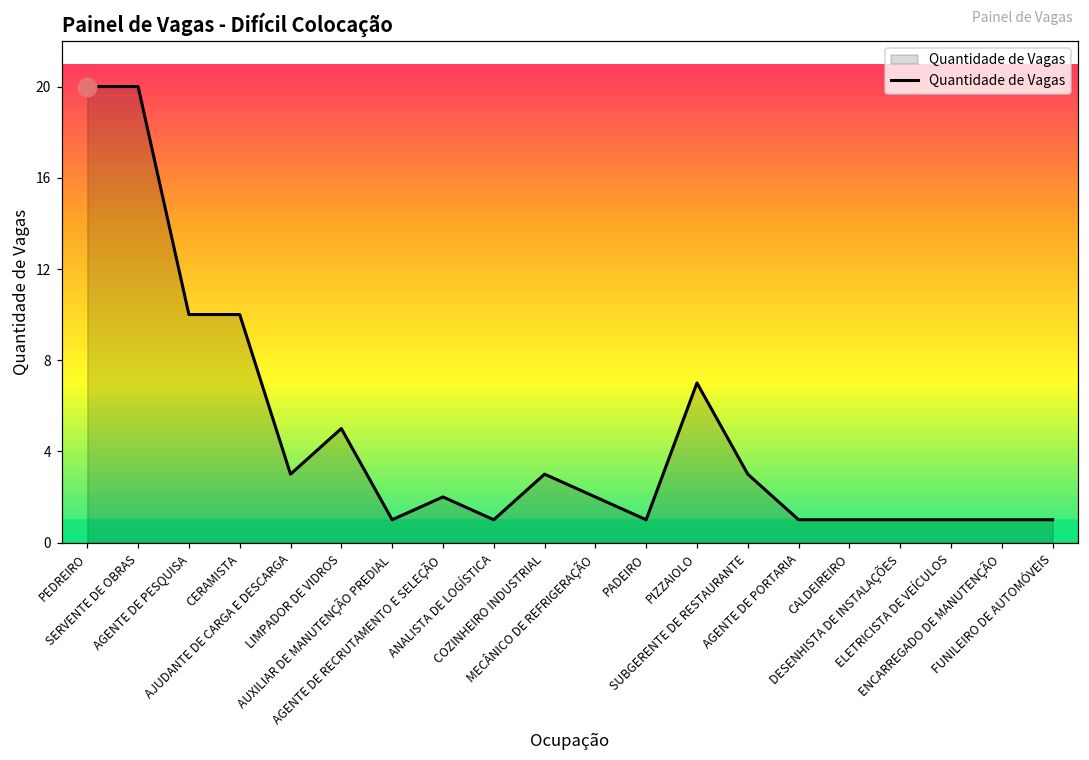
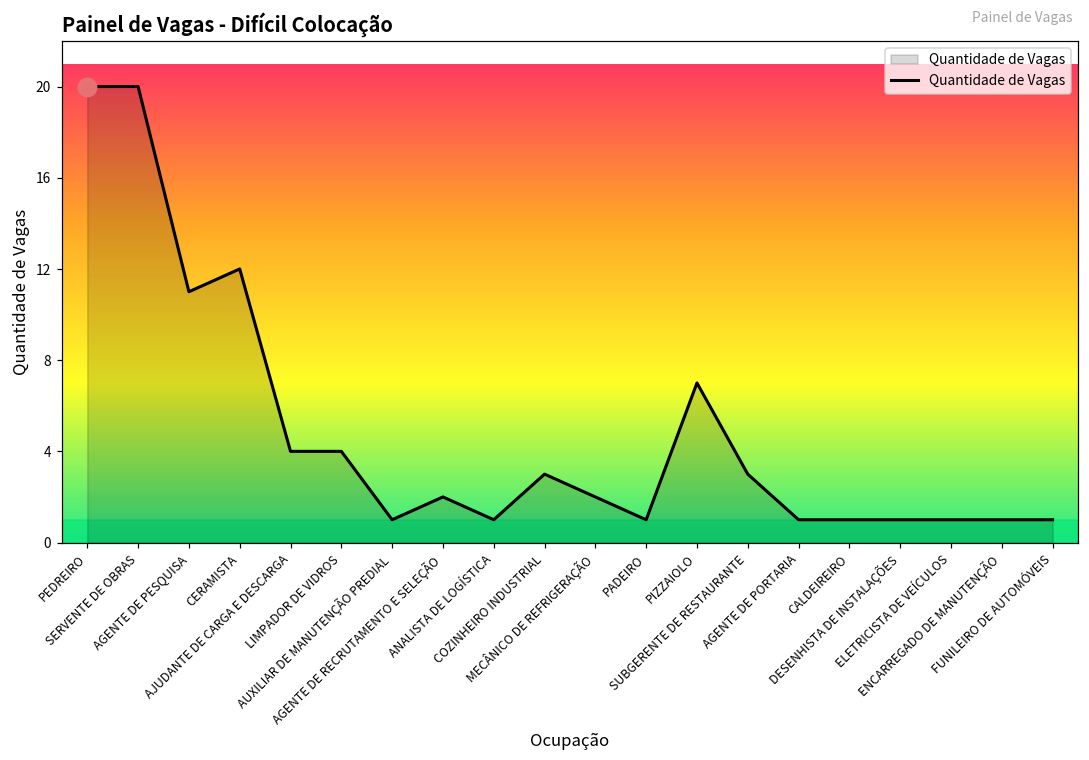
Quantidade de Vagas, AGENTE DE PESQUISA: 10 -> 11
Quantidade de Vagas, CERAMISTA: 10 -> 12
Quantidade de Vagas, AJUDANTE DE CARGA E DESCARGA: 3 -> 4
Quantidade de Vagas, LIMPADOR DE VIDROS: 5 -> 4
